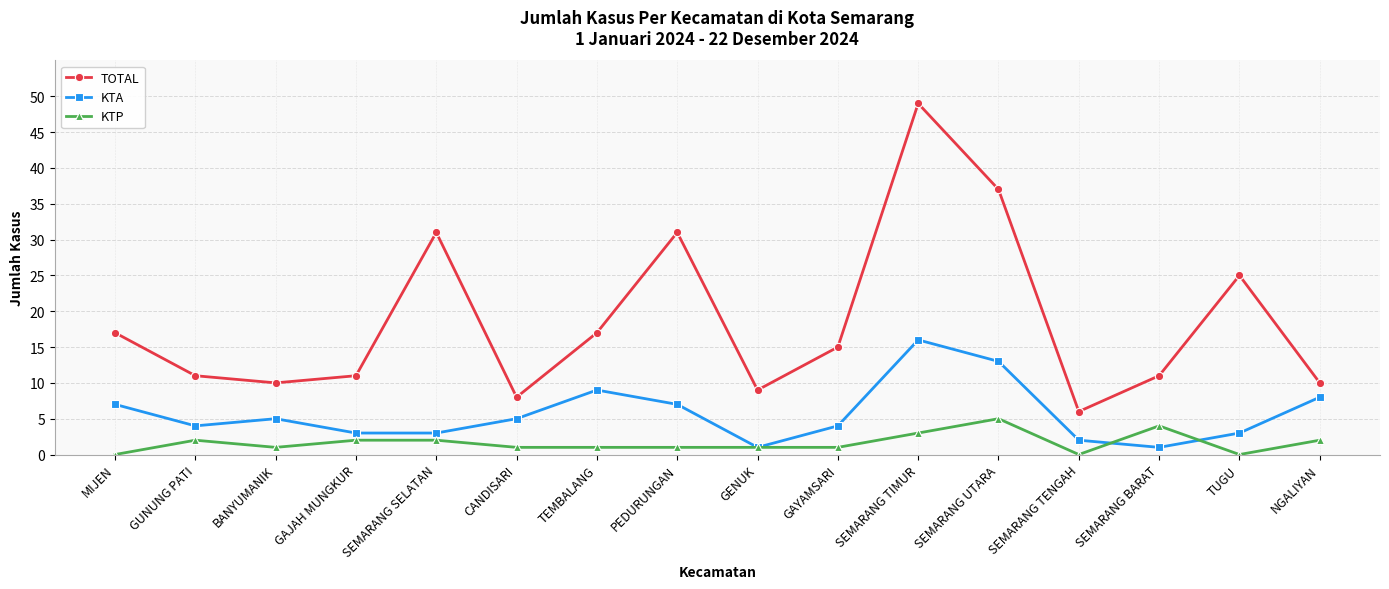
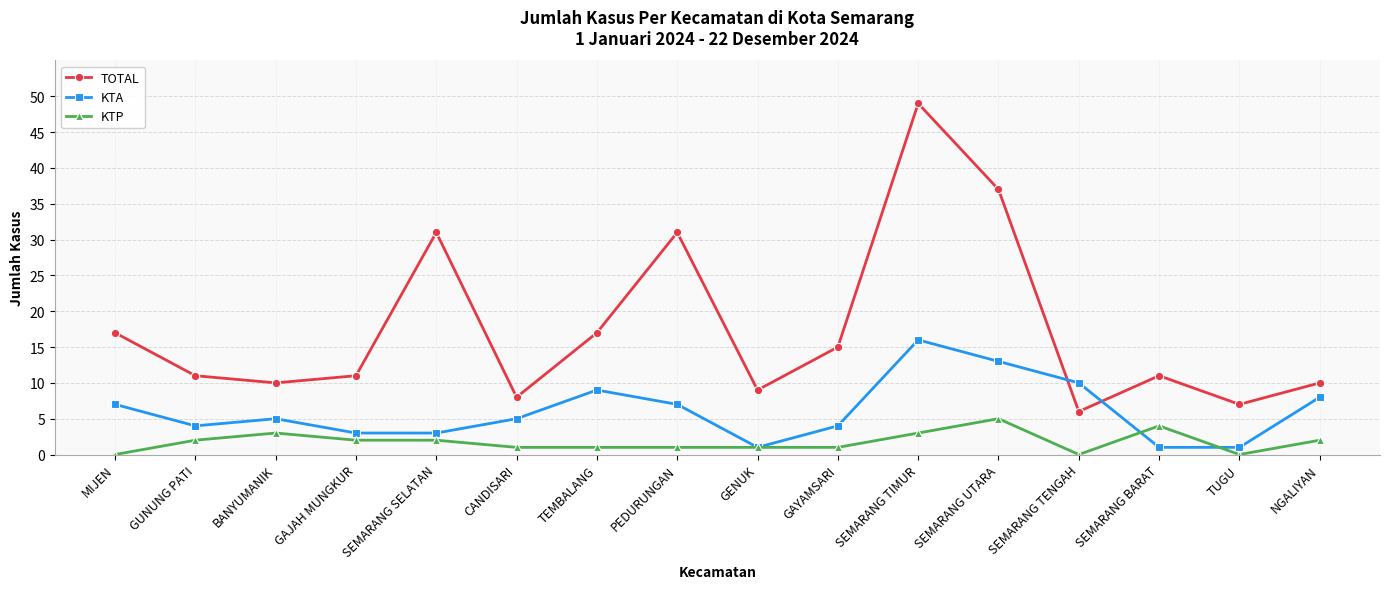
KTP, BANYUMANIK: 1 -> 3
KTA, SEMARANG TENGAH: 2 -> 10
TOTAL, TUGU: 25 -> 7
KTA, TUGU: 3 -> 1
